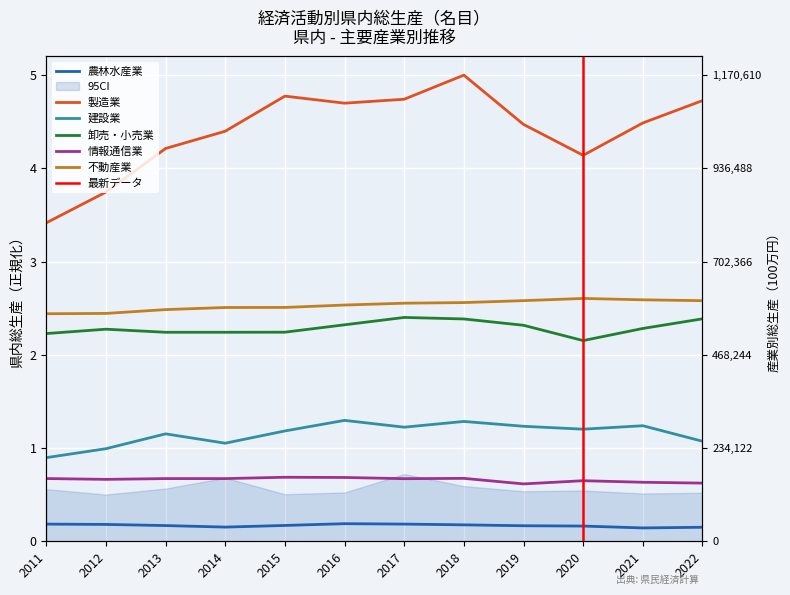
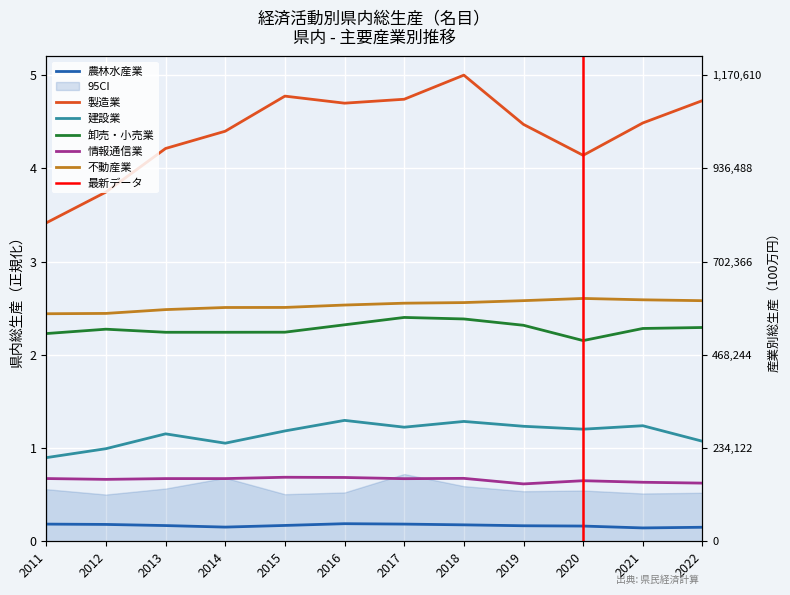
卸売・小売業, 2022: 2.4 -> 2.3
